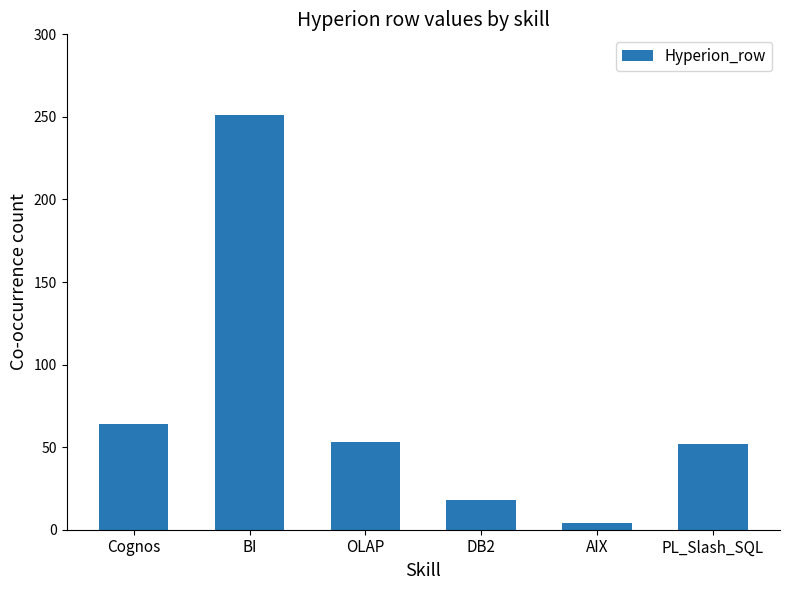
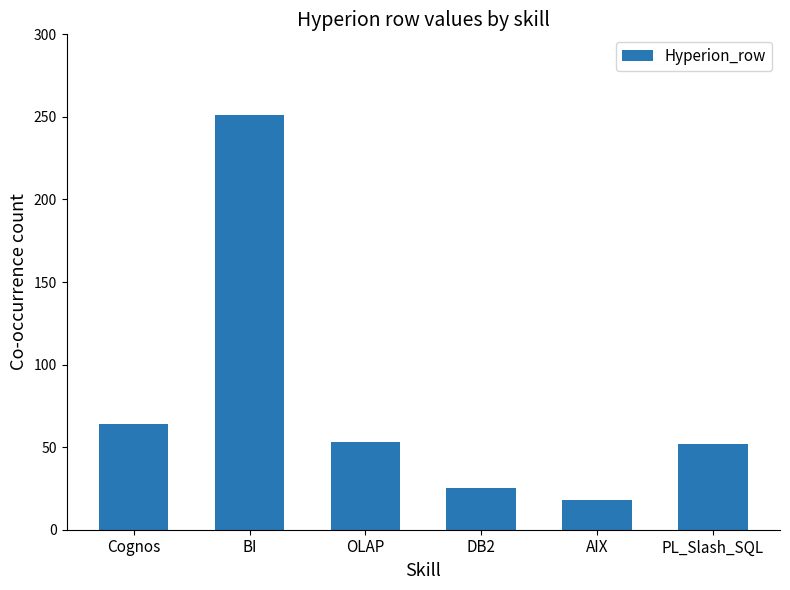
DB2: 18 -> 25
AIX: 4 -> 18
